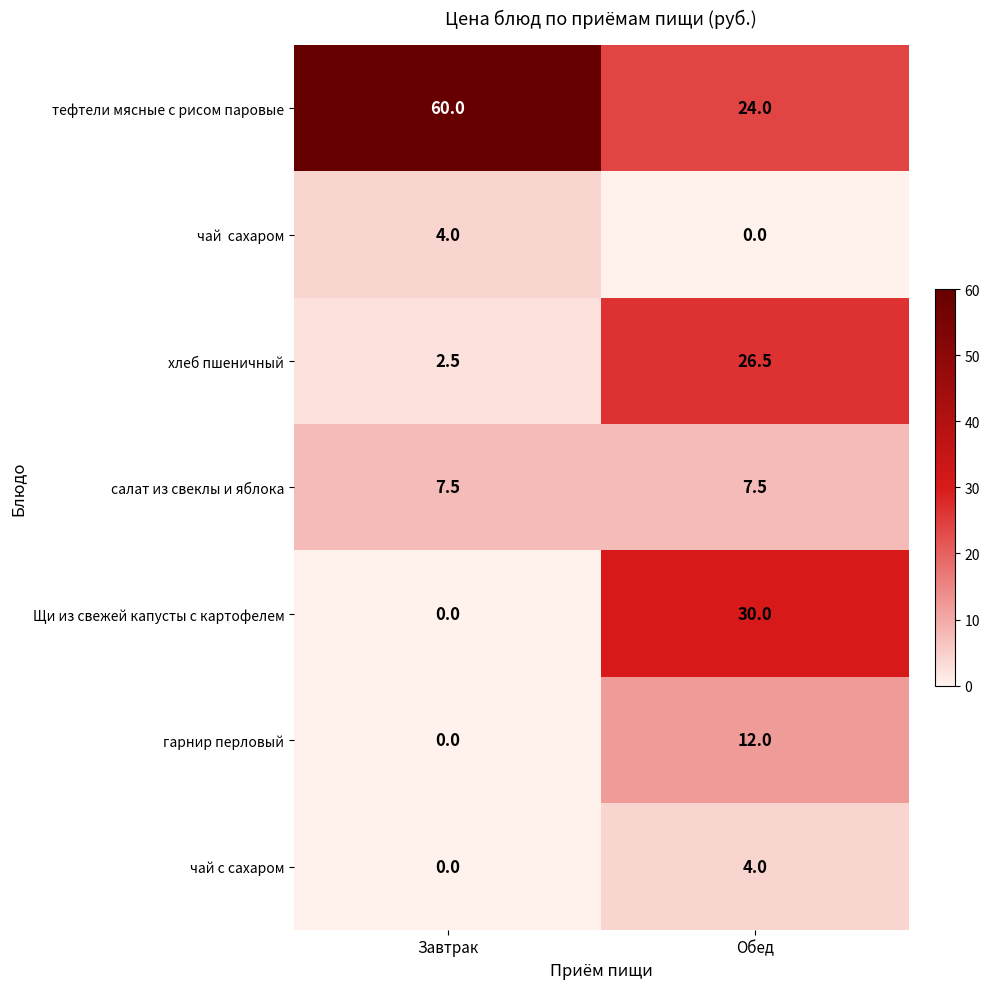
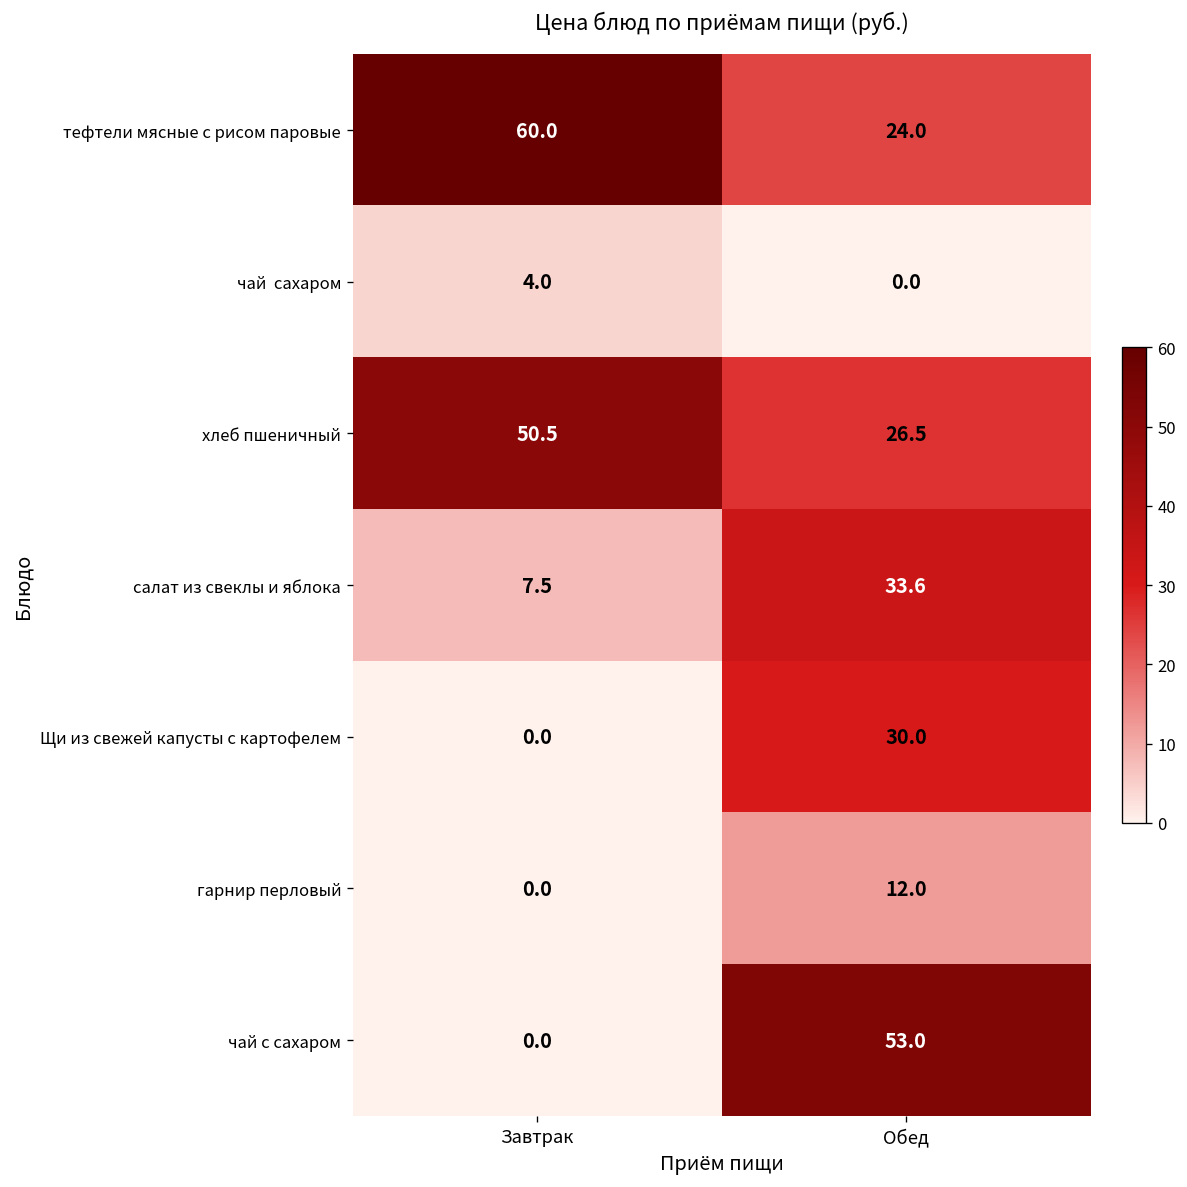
хлеб пшеничный, Завтрак: 2.5 -> 50.5
салат из свеклы и яблока, Обед: 7.5 -> 33.6
чай с сахаром, Обед: 4.0 -> 53.0
